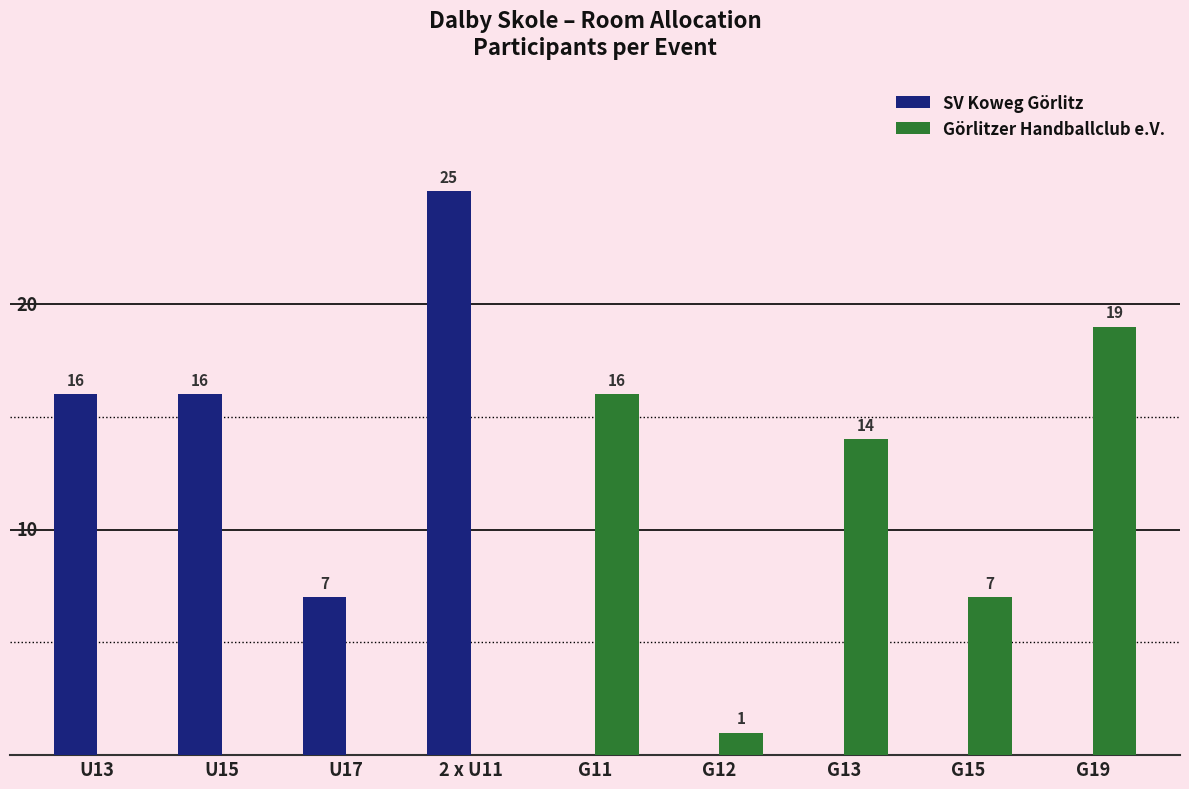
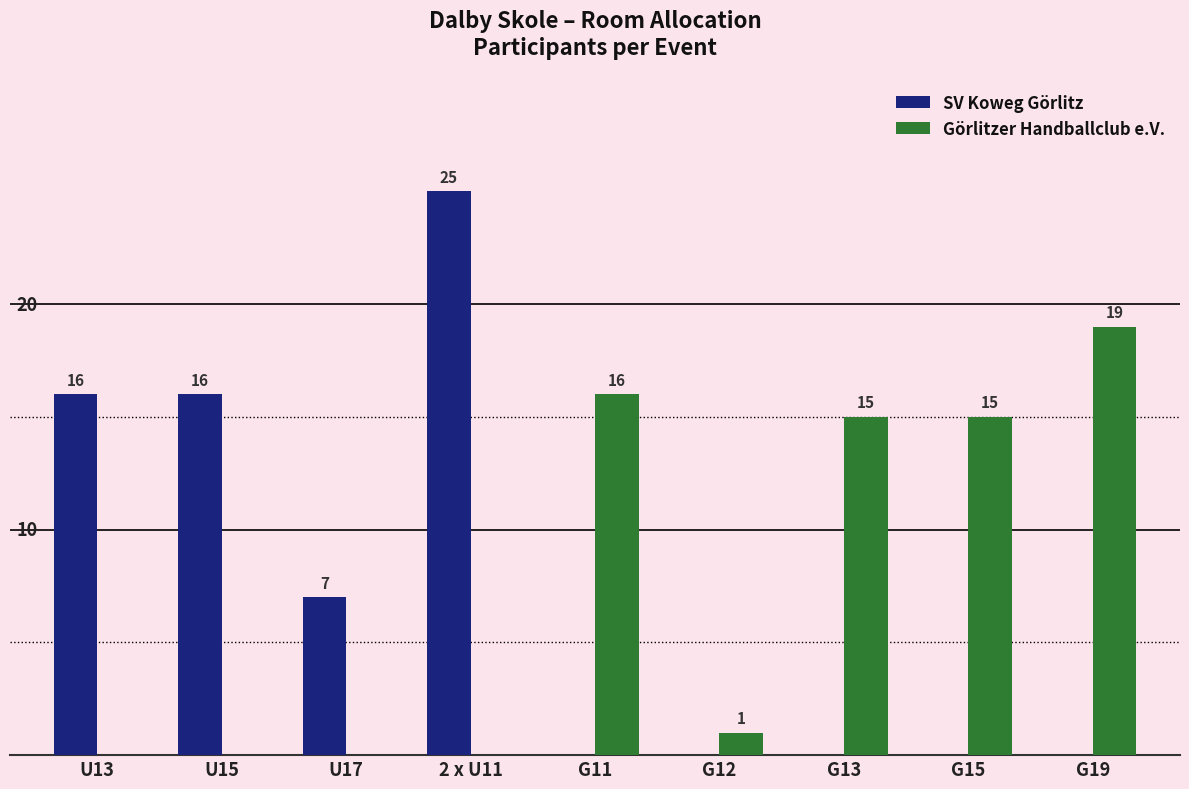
Görlitzer Handballclub e.V., G13: 14 -> 15
Görlitzer Handballclub e.V., G15: 7 -> 15
